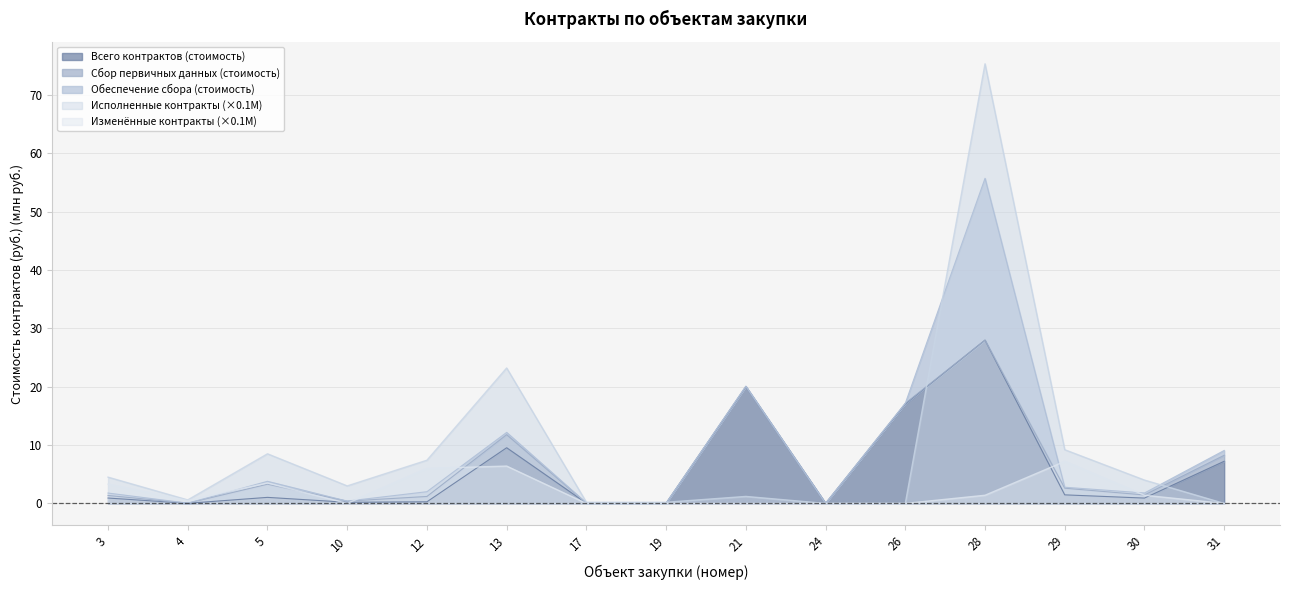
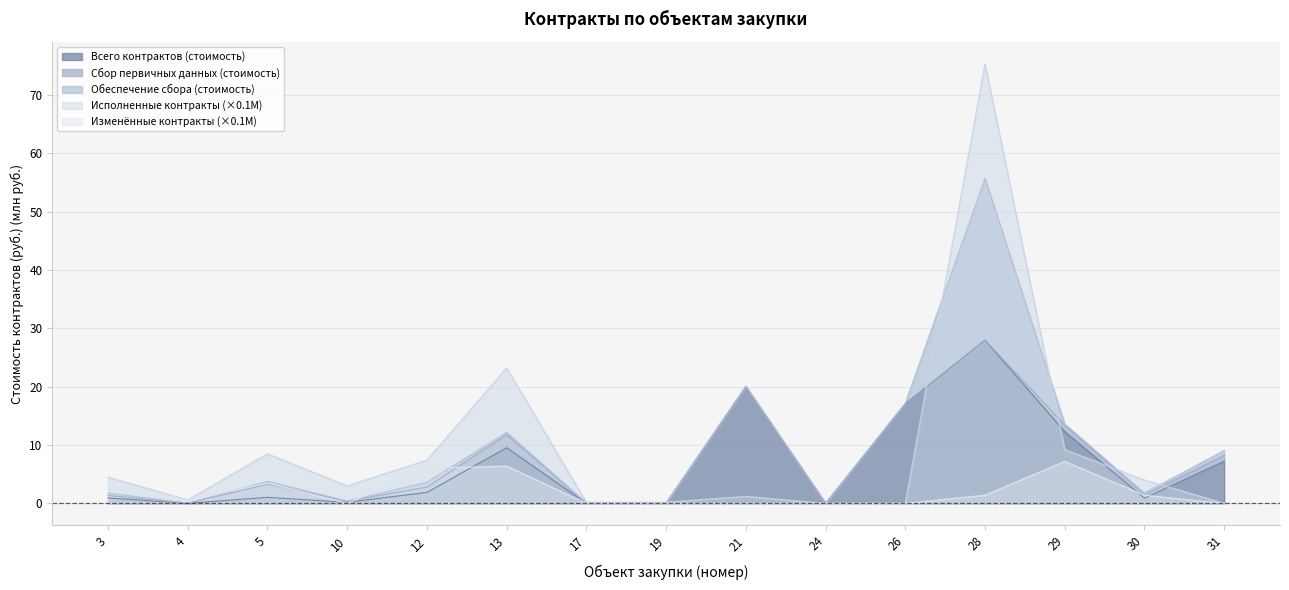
Всего контрактов (стоимость), 12: 0 -> 2
Всего контрактов (стоимость), 29: 1 -> 12
